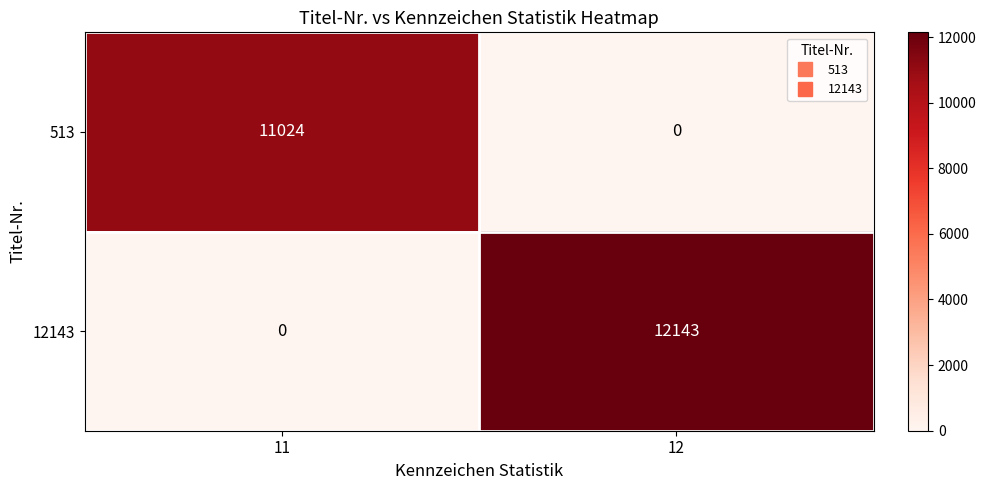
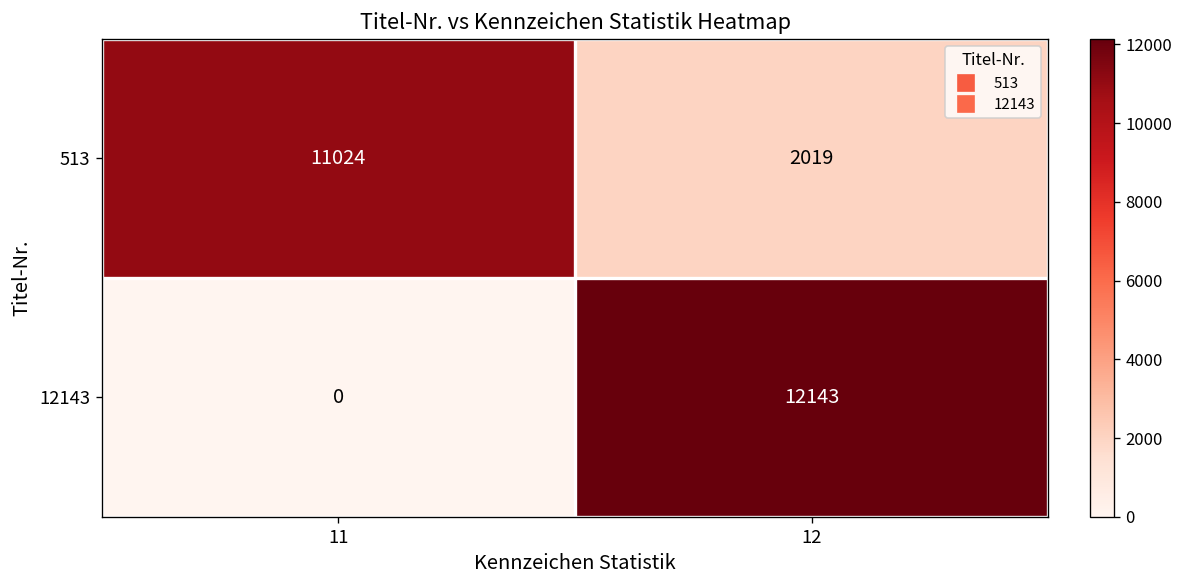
513, 12: 0 -> 2019
